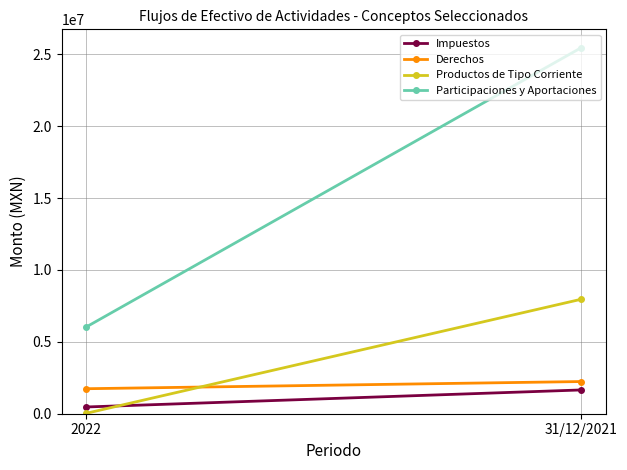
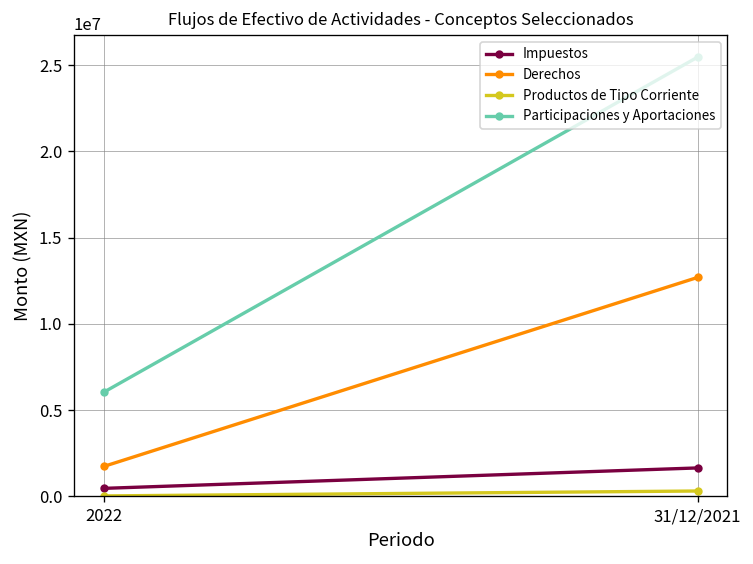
Derechos, 31/12/2021: 2200000 -> 12700000
Productos de Tipo Corriente, 31/12/2021: 8000000 -> 300000
